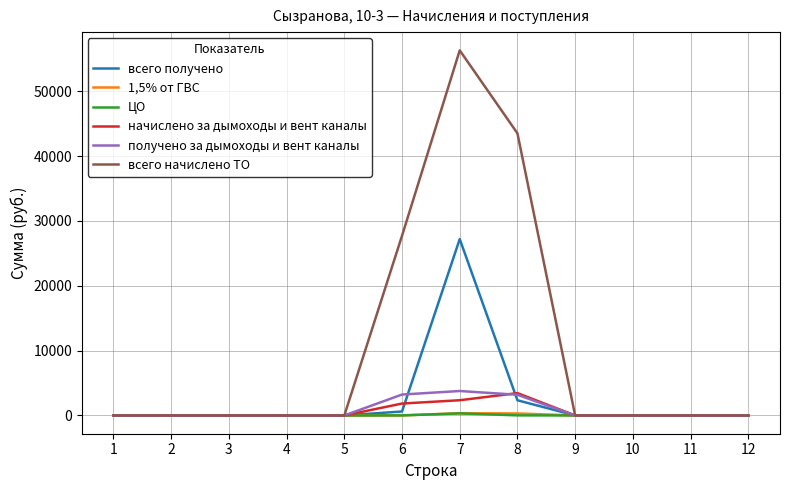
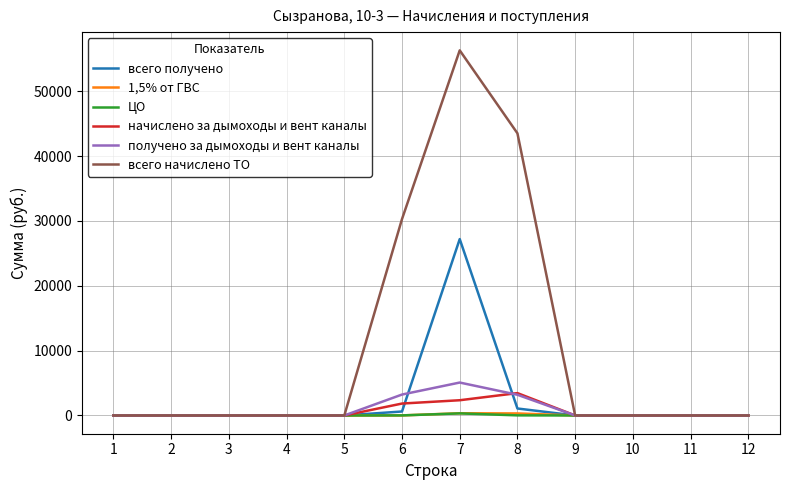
всего начислено ТО, 6: 28000 -> 30000
получено за дымоходы и вент каналы, 7: 4000 -> 5000
всего получено, 8: 2000 -> 1000
